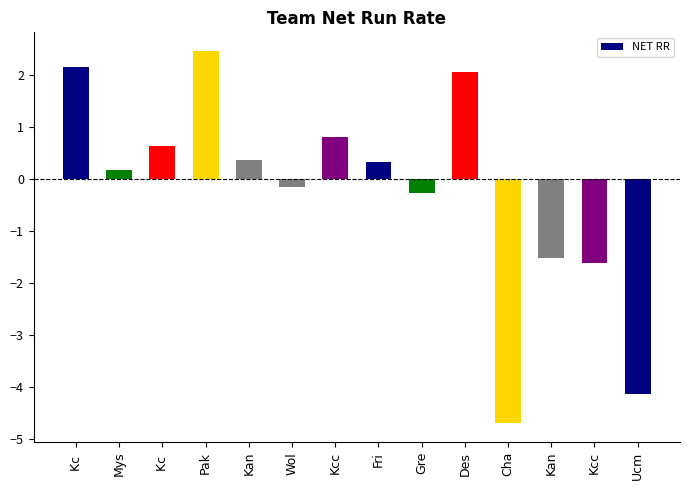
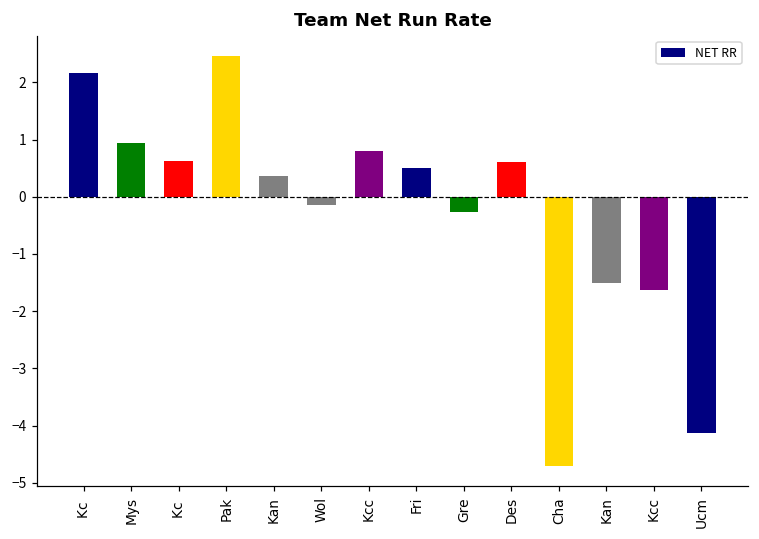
Mys: 0.2 -> 0.9
Fri: 0.3 -> 0.5
Des: 2.1 -> 0.6
